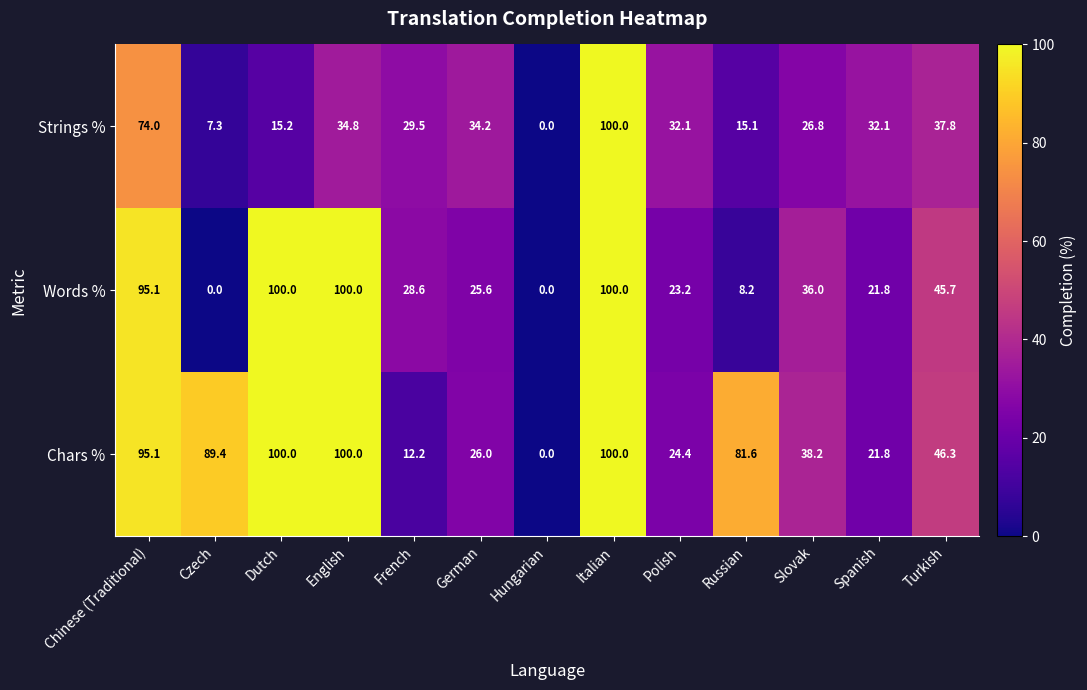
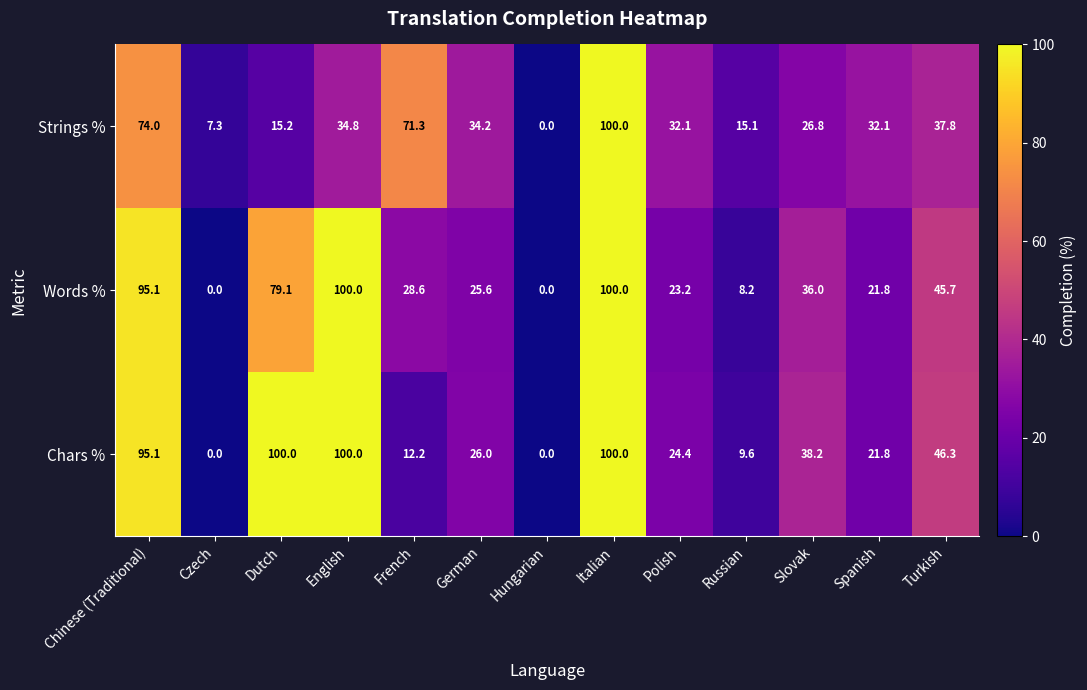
Strings %, French: 29.5 -> 71.3
Words %, Dutch: 100.0 -> 79.1
Chars %, Czech: 89.4 -> 0.0
Chars %, Russian: 81.6 -> 9.6
